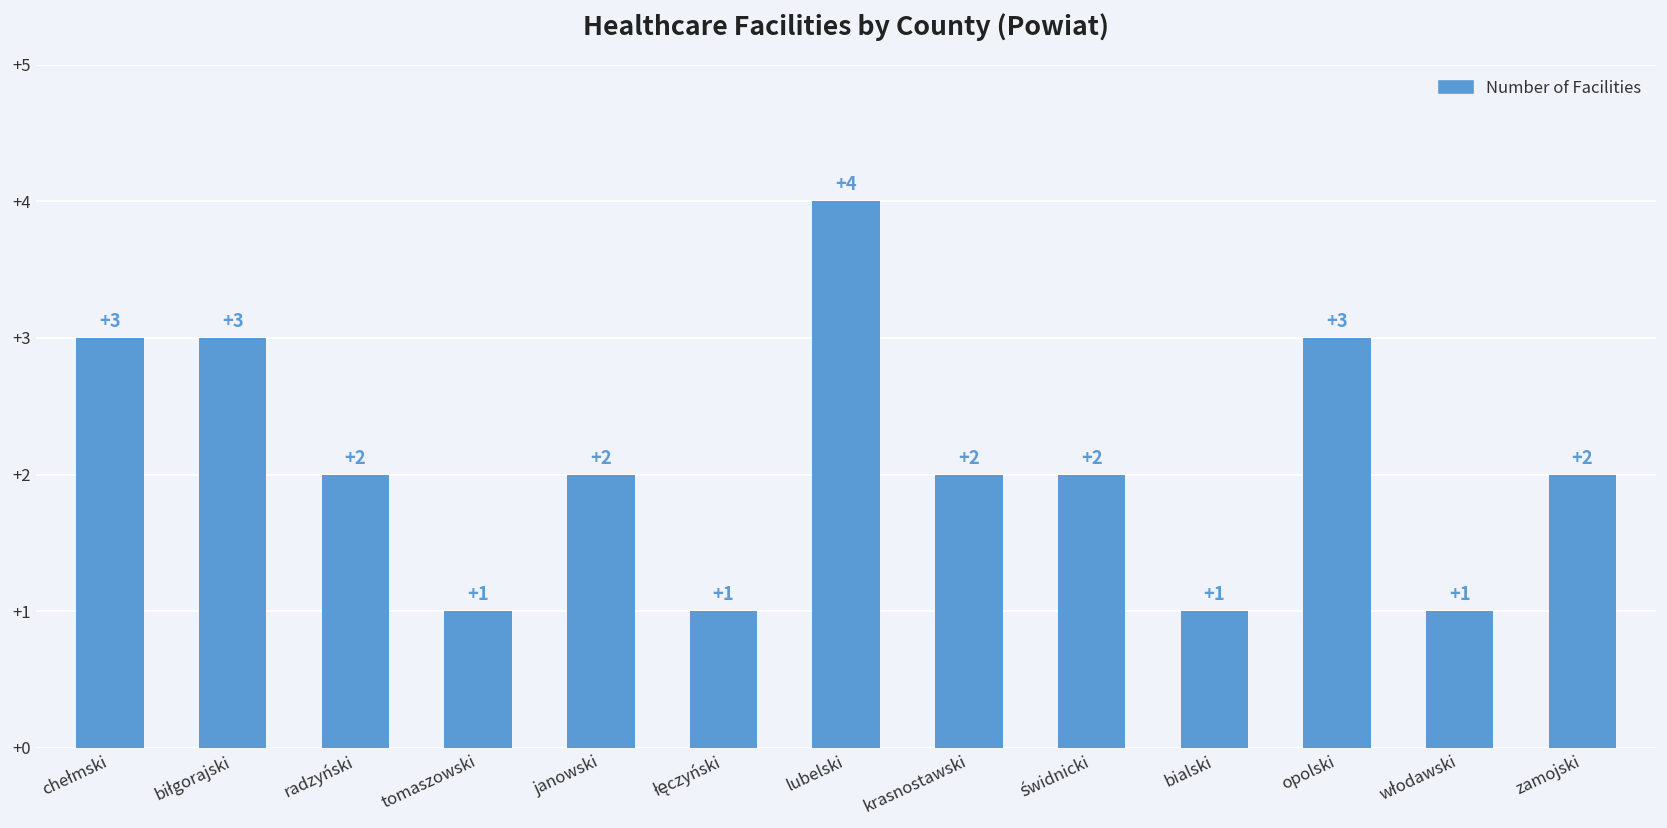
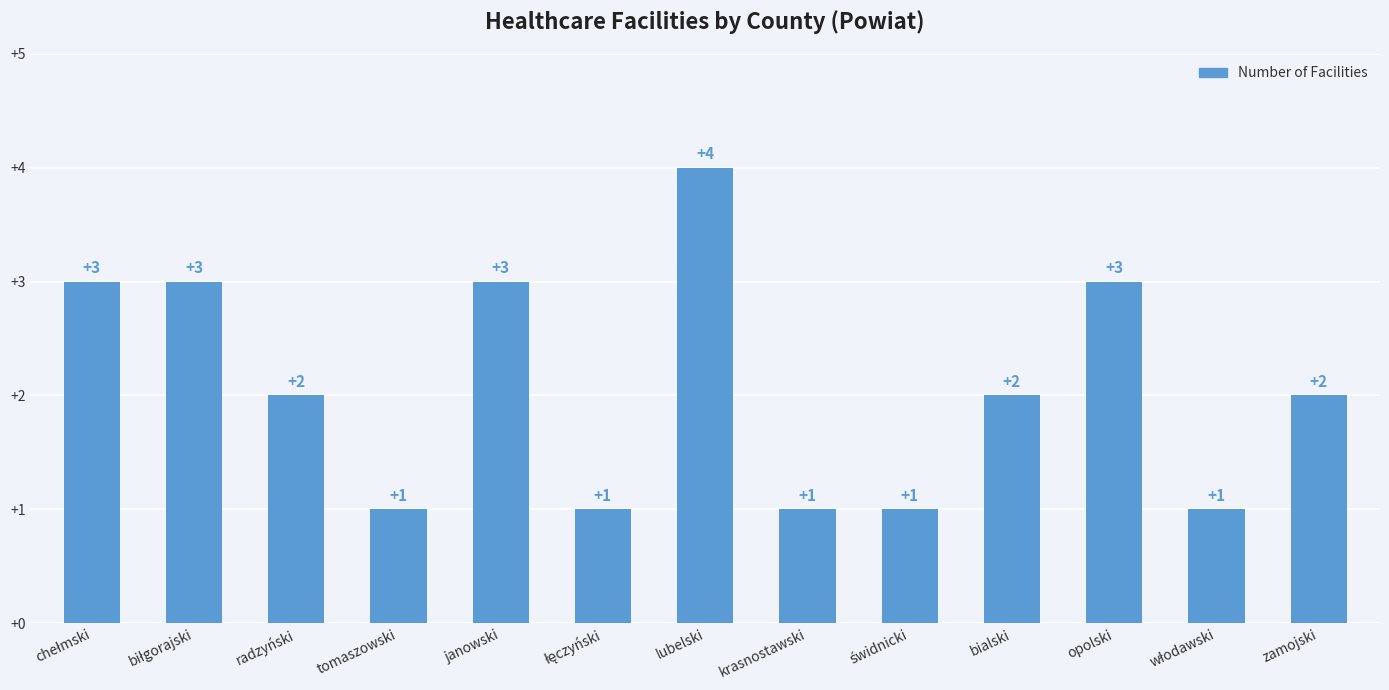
janowski: +2 -> +3
krasnostawski: +2 -> +1
świdnicki: +2 -> +1
bialski: +1 -> +2
